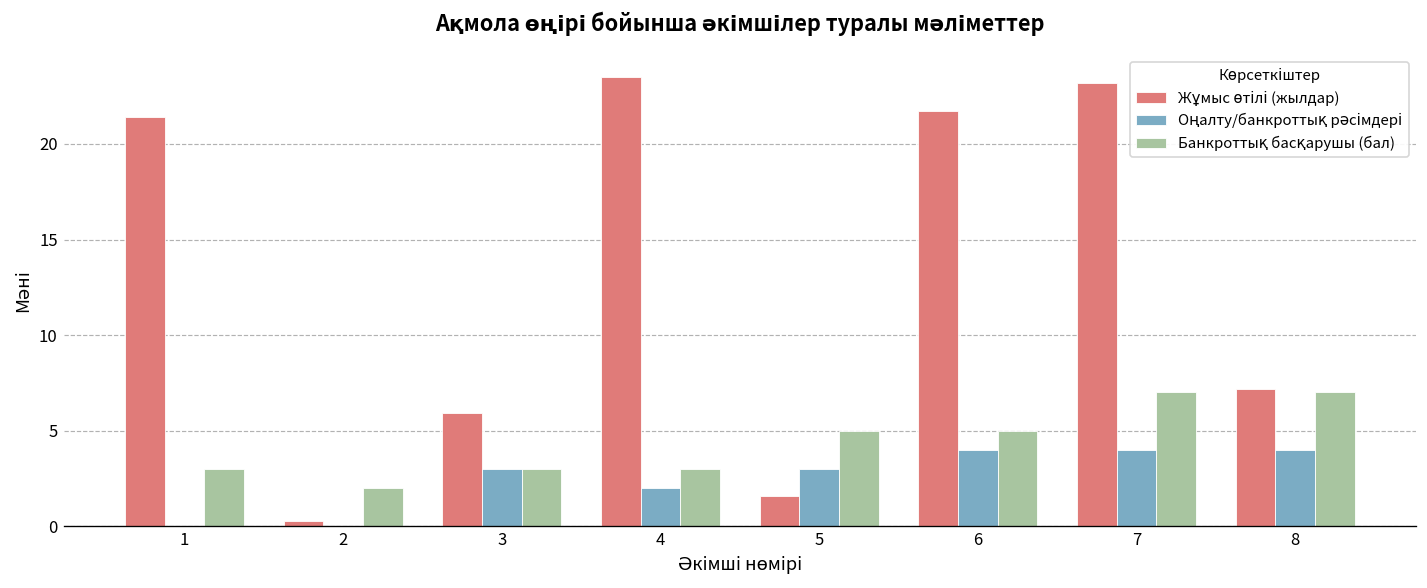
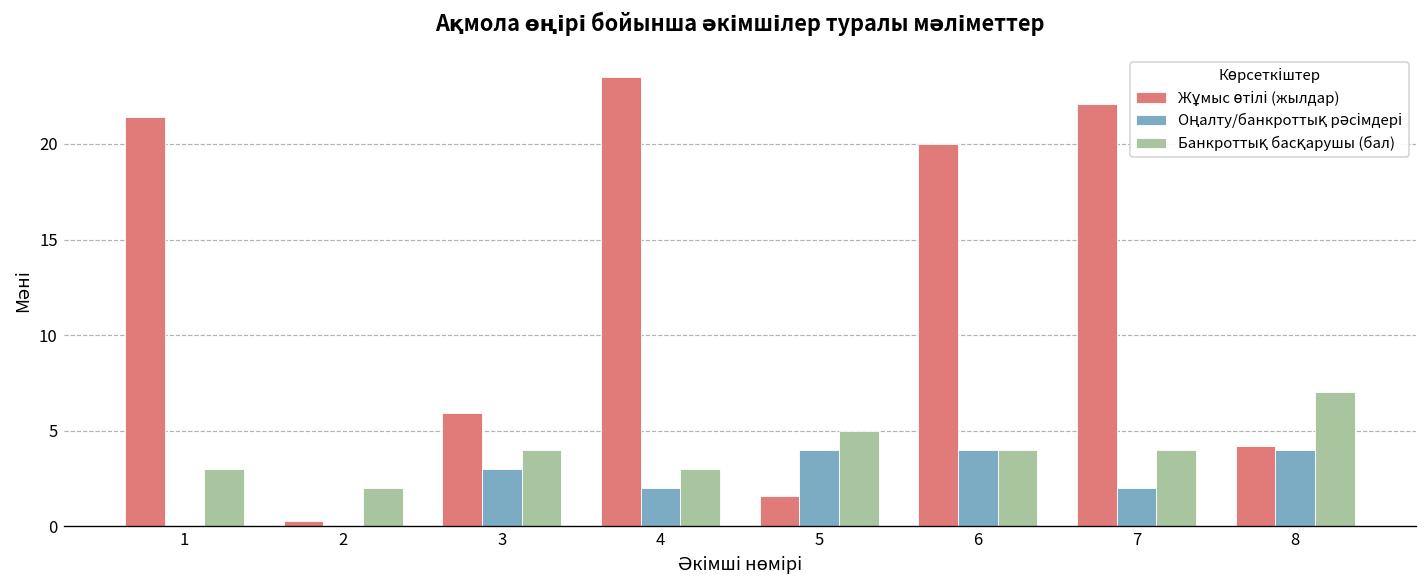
Банкроттық басқарушы (бал), 3: 3 -> 4
Оңалту/банкроттық рәсімдері, 5: 3 -> 4
Жұмыс өтілі (жылдар), 6: 21.7 -> 20.0
Банкроттық басқарушы (бал), 6: 5 -> 4
Жұмыс өтілі (жылдар), 7: 23.2 -> 22.1
Оңалту/банкроттық рәсімдері, 7: 4 -> 2
Банкроттық басқарушы (бал), 7: 7 -> 4
Жұмыс өтілі (жылдар), 8: 7.2 -> 4.2
